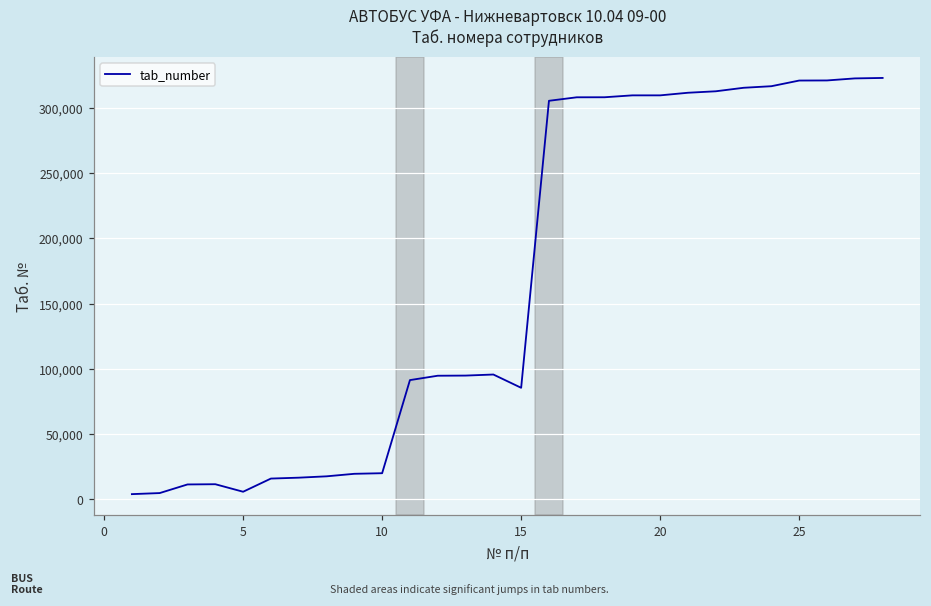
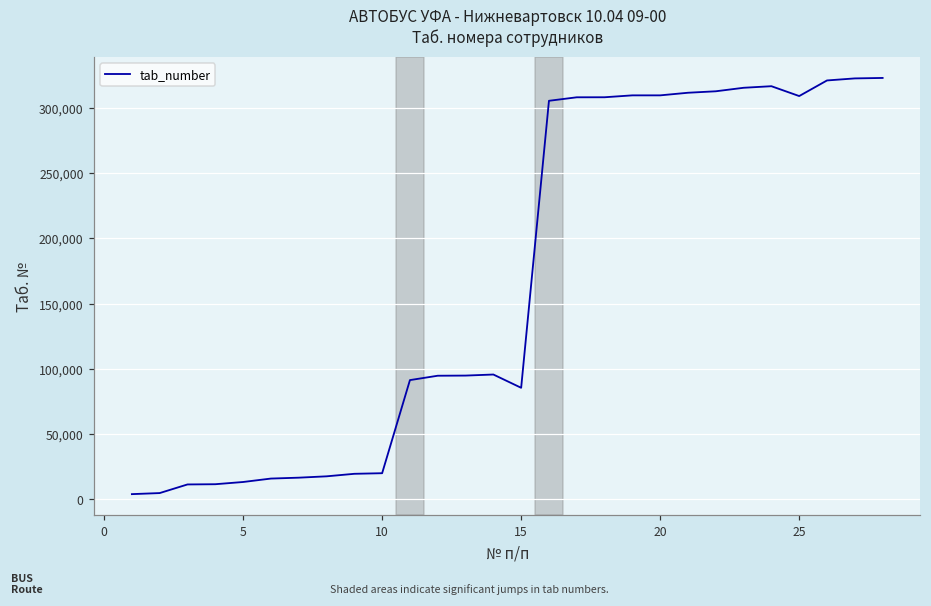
5: 6,000 -> 13,000
25: 321,000 -> 309,000
